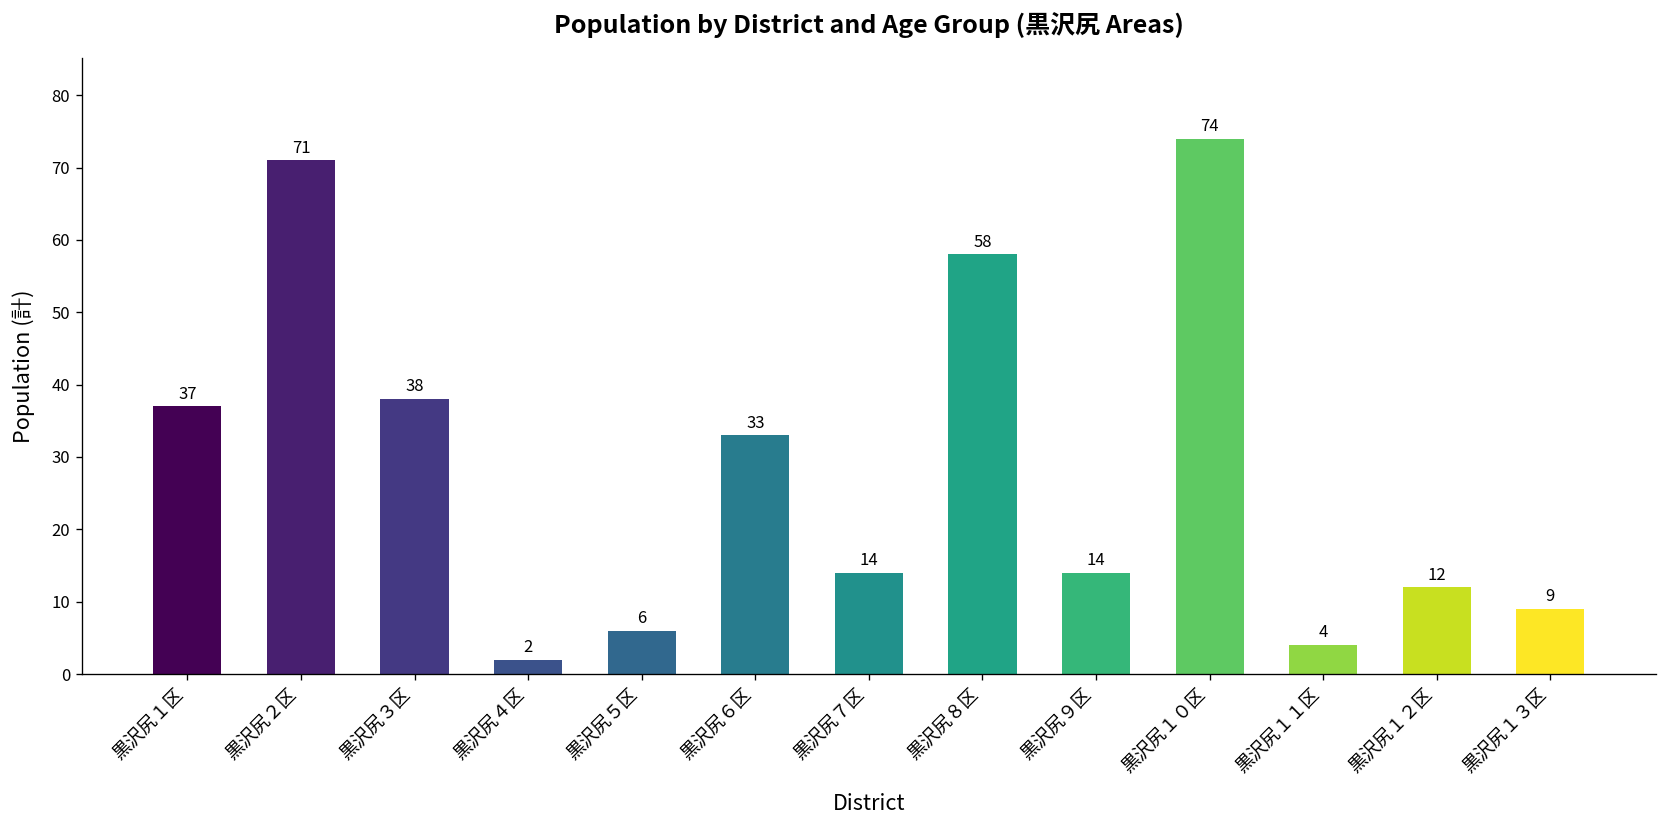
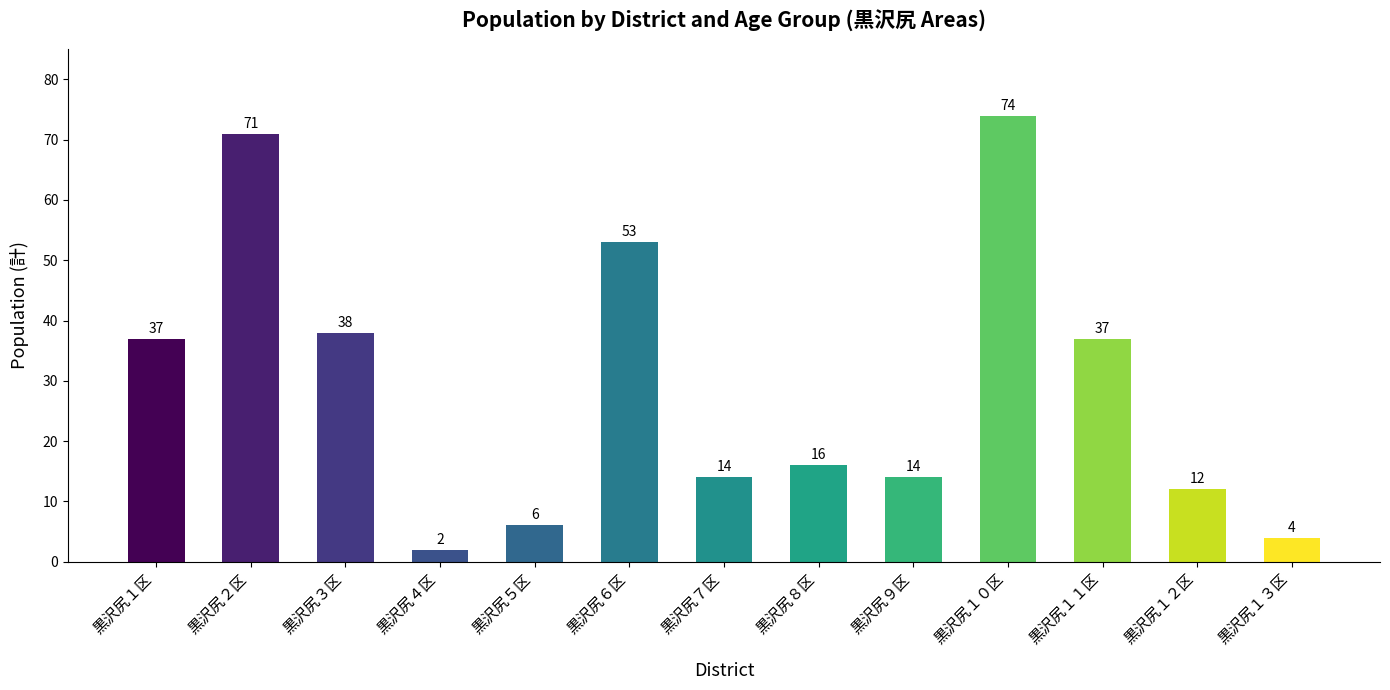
黒沢尻６区: 33 -> 53
黒沢尻８区: 58 -> 16
黒沢尻１１区: 4 -> 37
黒沢尻１３区: 9 -> 4
